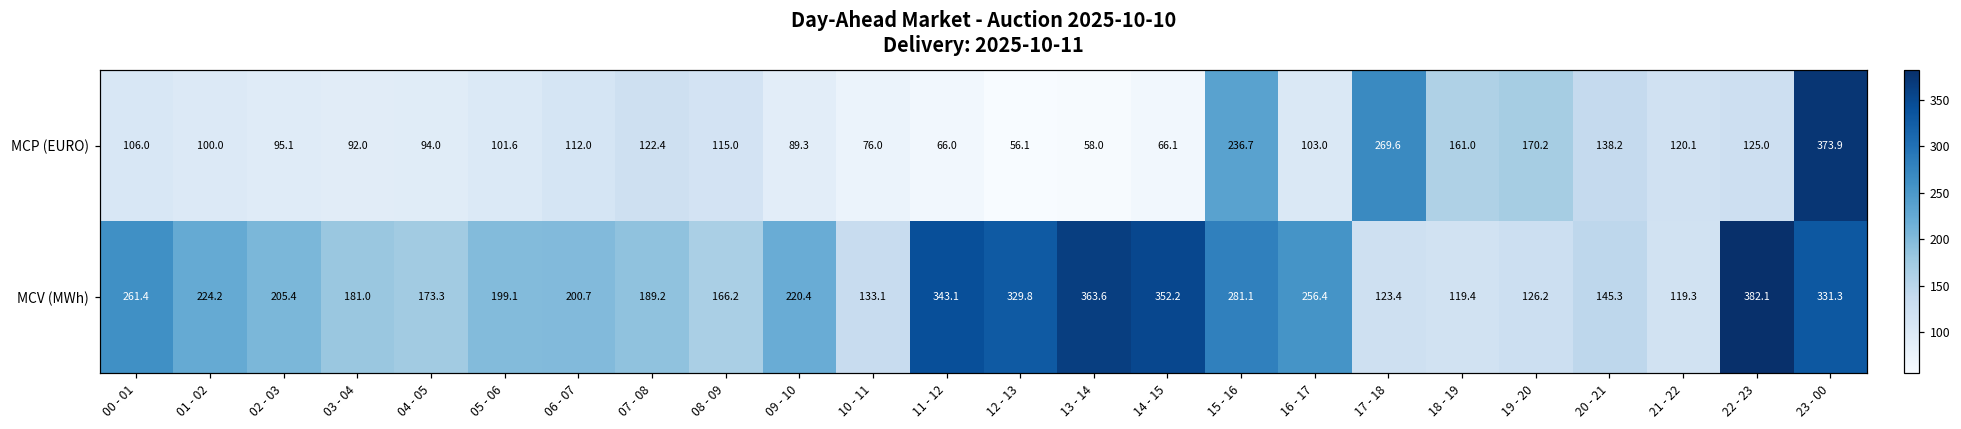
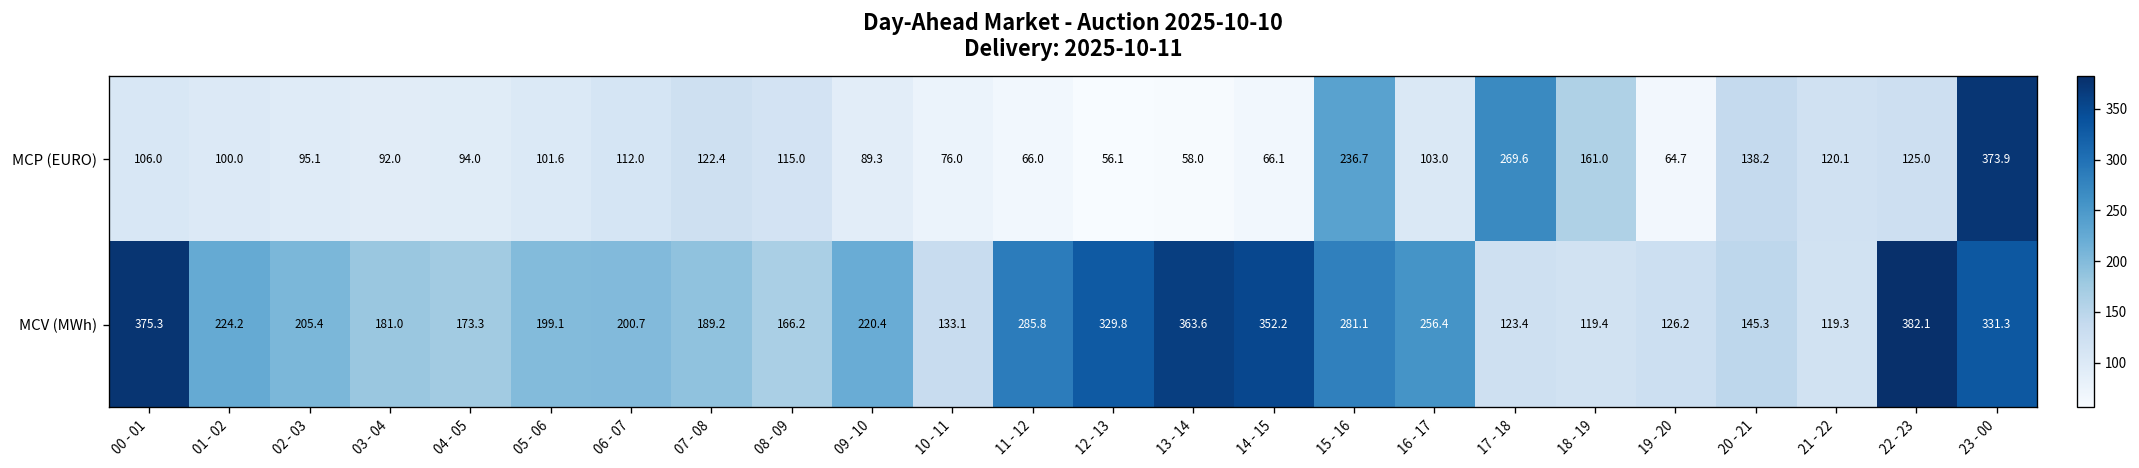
MCP (EURO), 19 - 20: 170.2 -> 64.7
MCV (MWh), 00 - 01: 261.4 -> 375.3
MCV (MWh), 11 - 12: 343.1 -> 285.8
